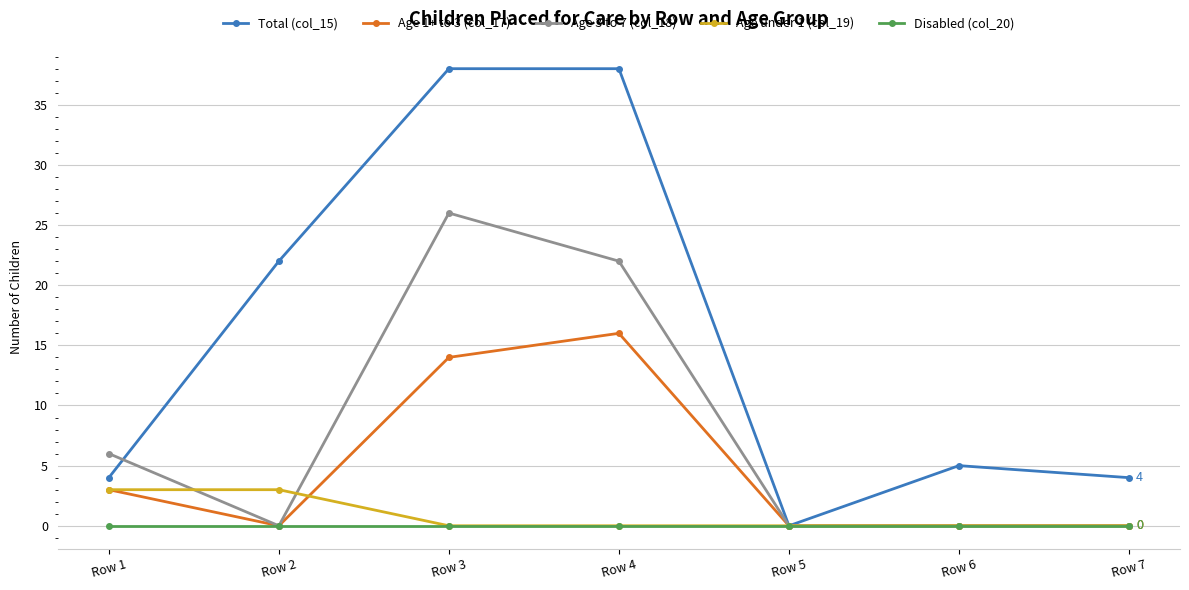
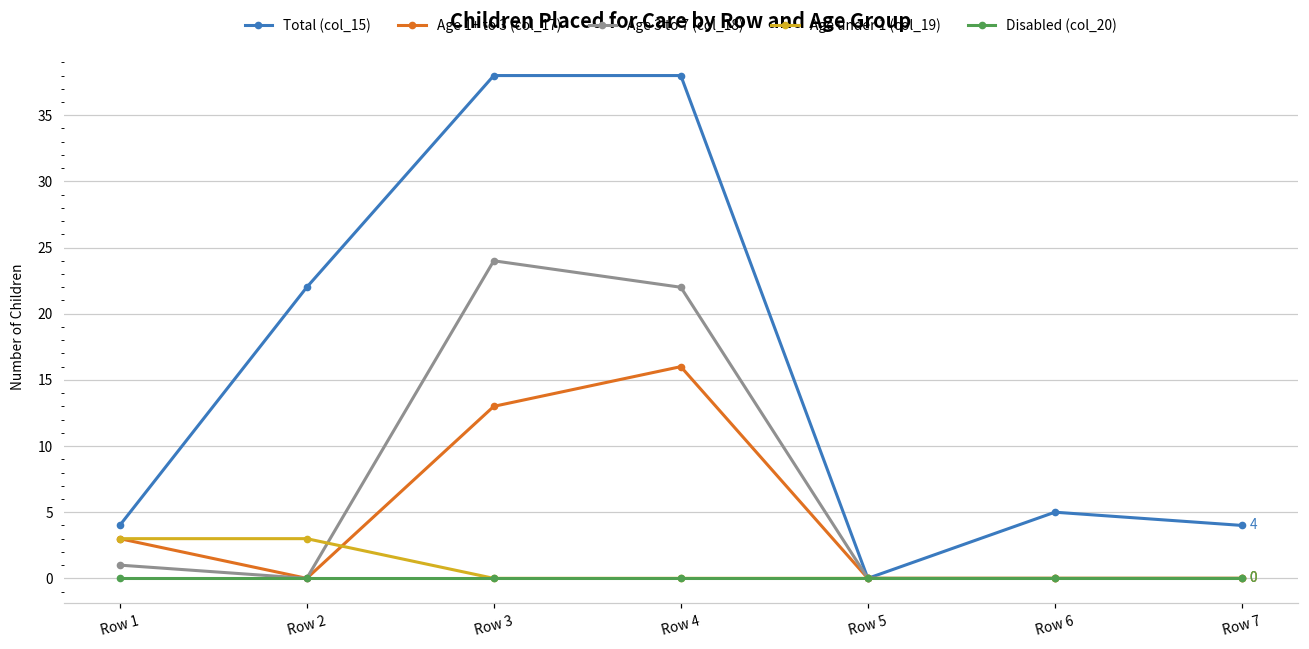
Age 3 to 7 (col_18), Row 1: 6 -> 1
Age 1+ to 3 (col_17), Row 3: 14 -> 13
Age 3 to 7 (col_18), Row 3: 26 -> 24
